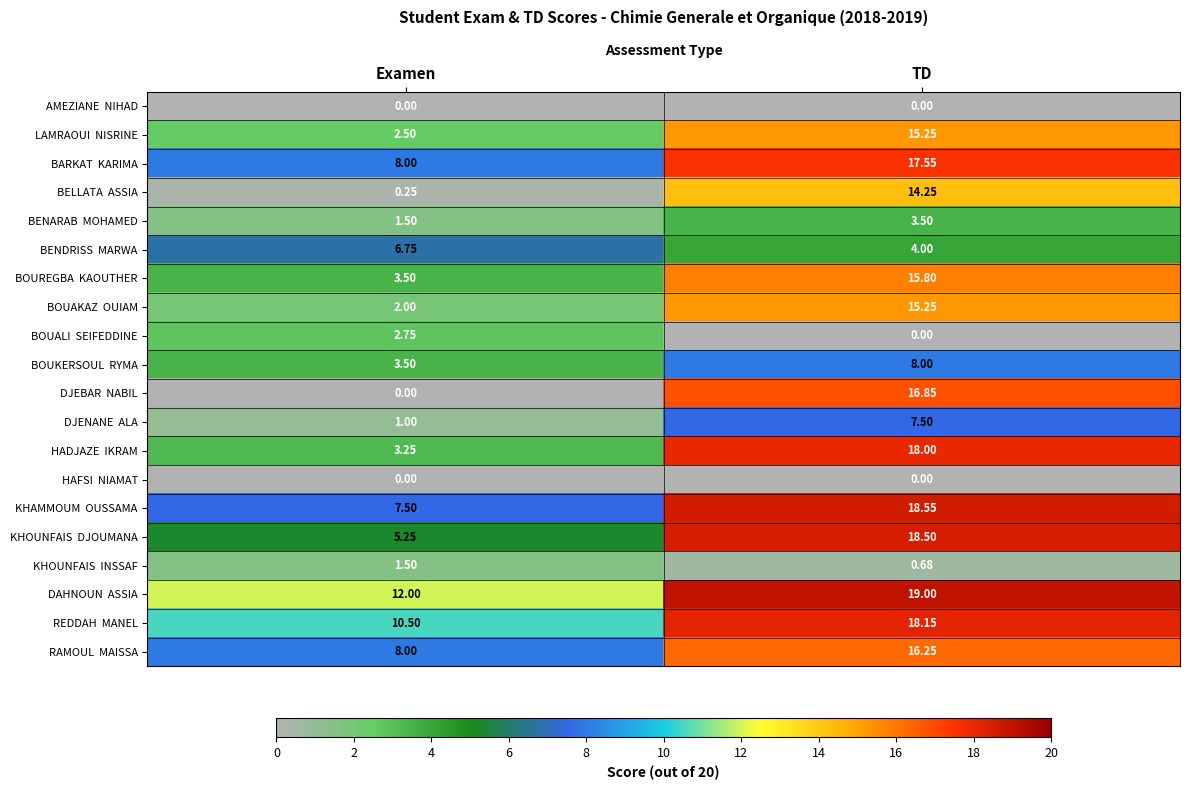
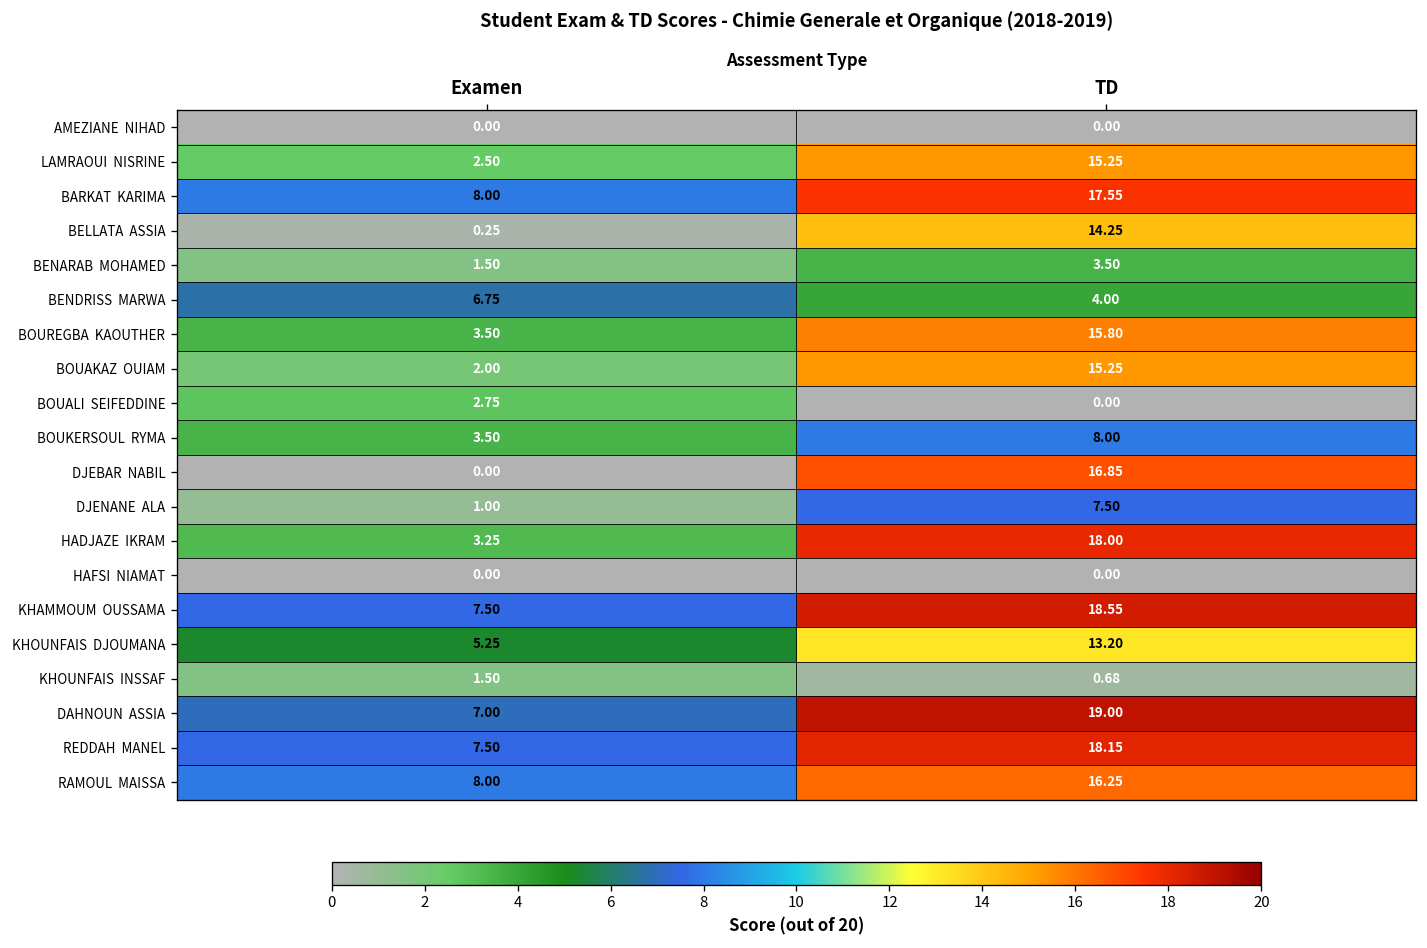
KHOUNFAIS DJOUMANA, TD: 18.50 -> 13.20
DAHNOUN ASSIA, Examen: 12.00 -> 7.00
REDDAH MANEL, Examen: 10.50 -> 7.50
